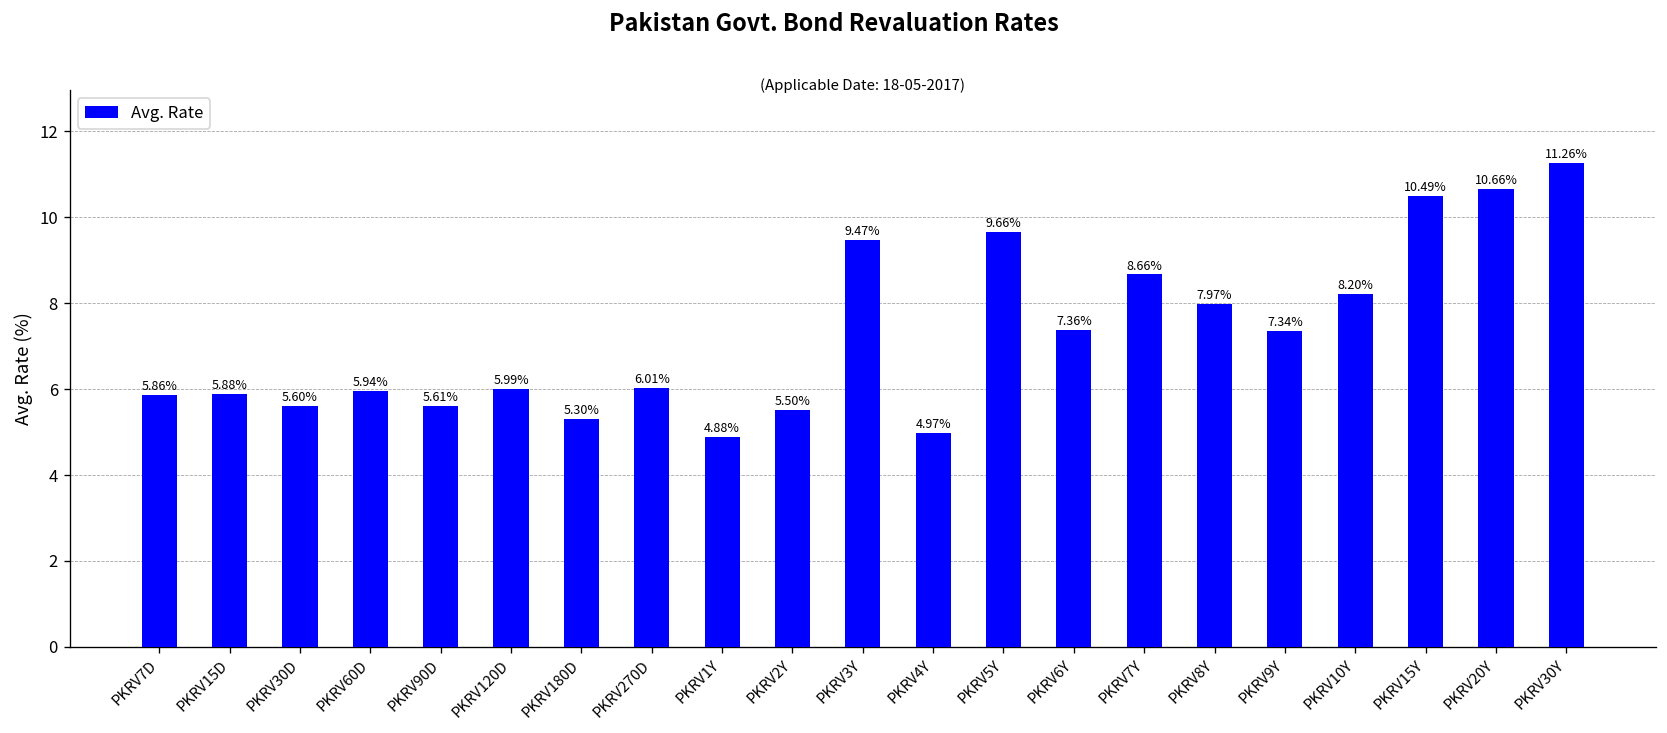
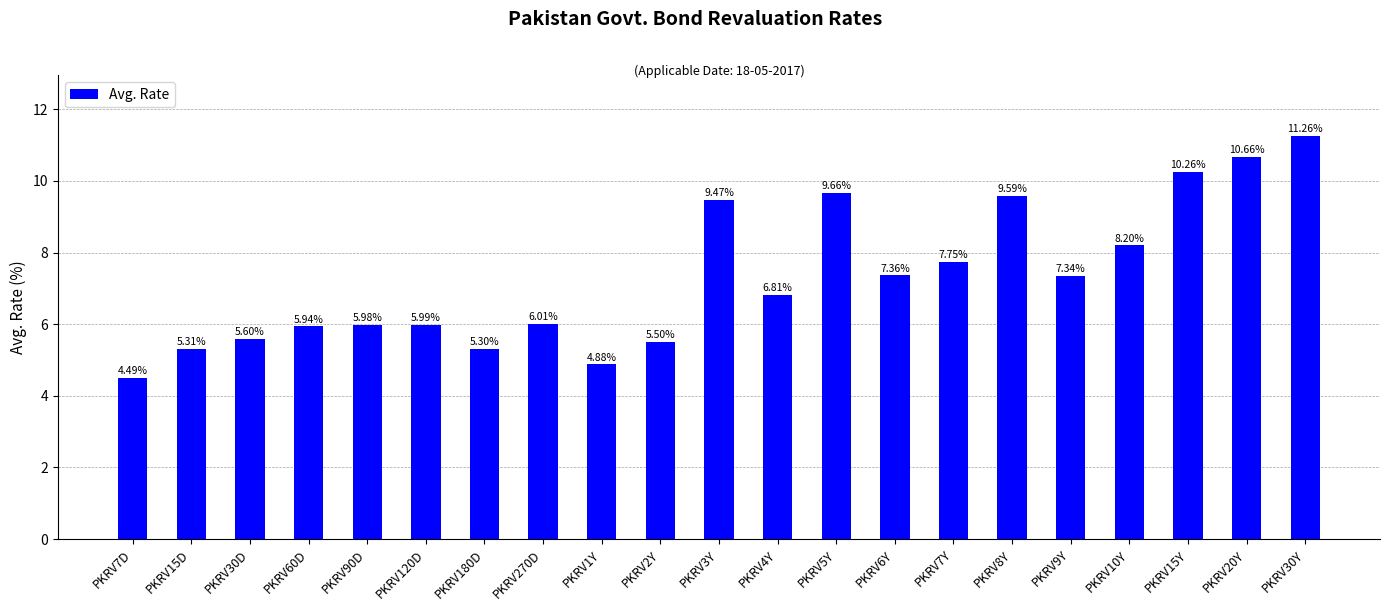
PKRV7D: 5.86% -> 4.49%
PKRV15D: 5.88% -> 5.31%
PKRV90D: 5.61% -> 5.98%
PKRV4Y: 4.97% -> 6.81%
PKRV7Y: 8.66% -> 7.75%
PKRV8Y: 7.97% -> 9.59%
PKRV15Y: 10.49% -> 10.26%
